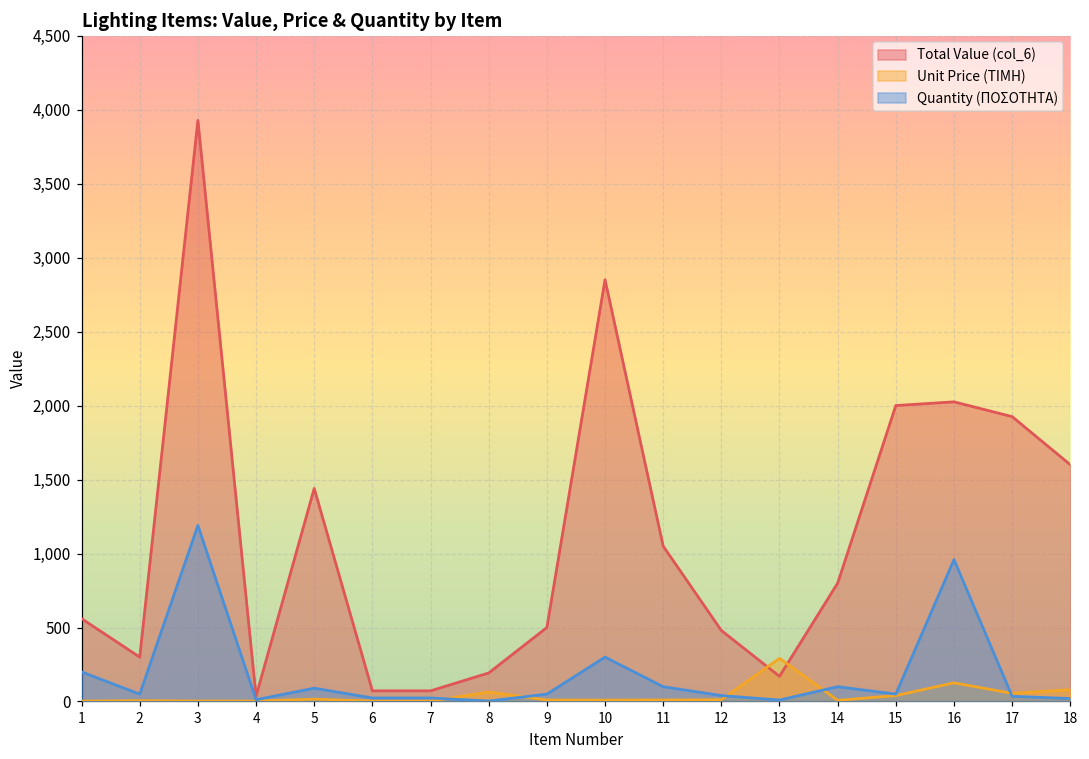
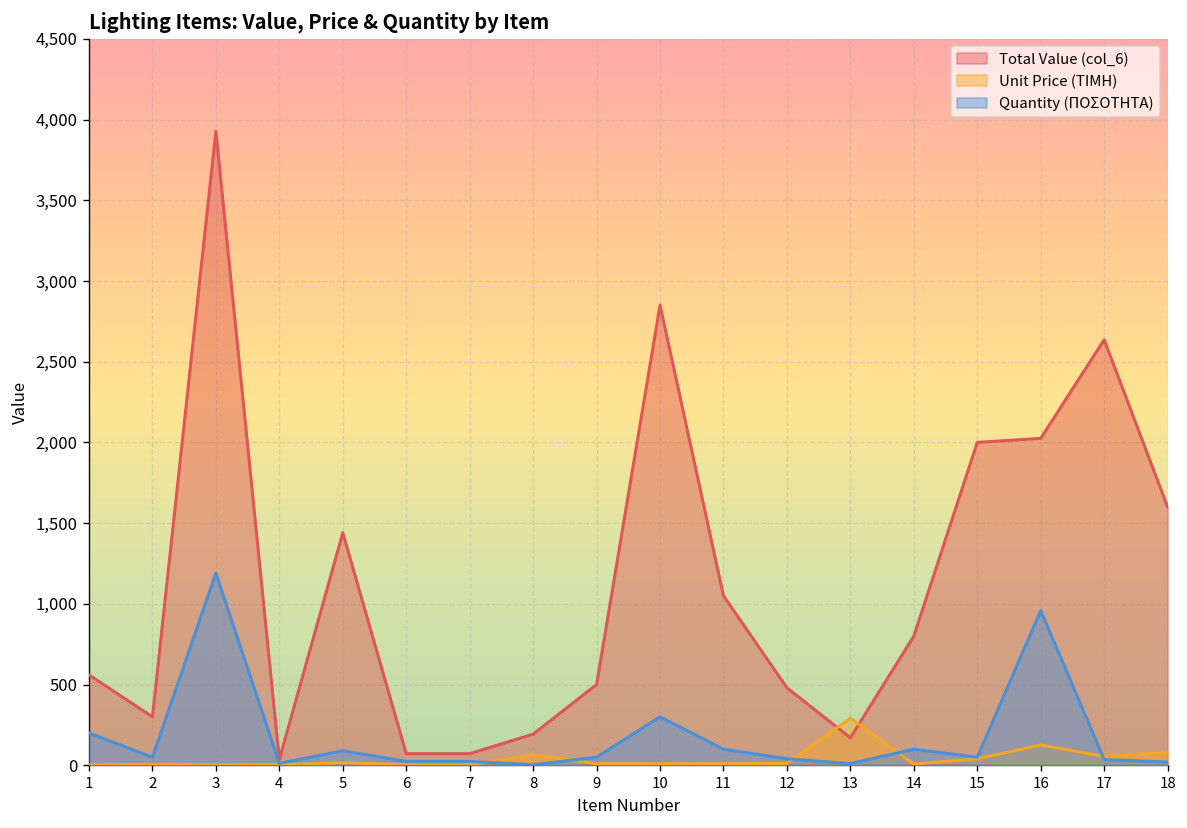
Total Value (col_6), 17: 1,930 -> 2,640
